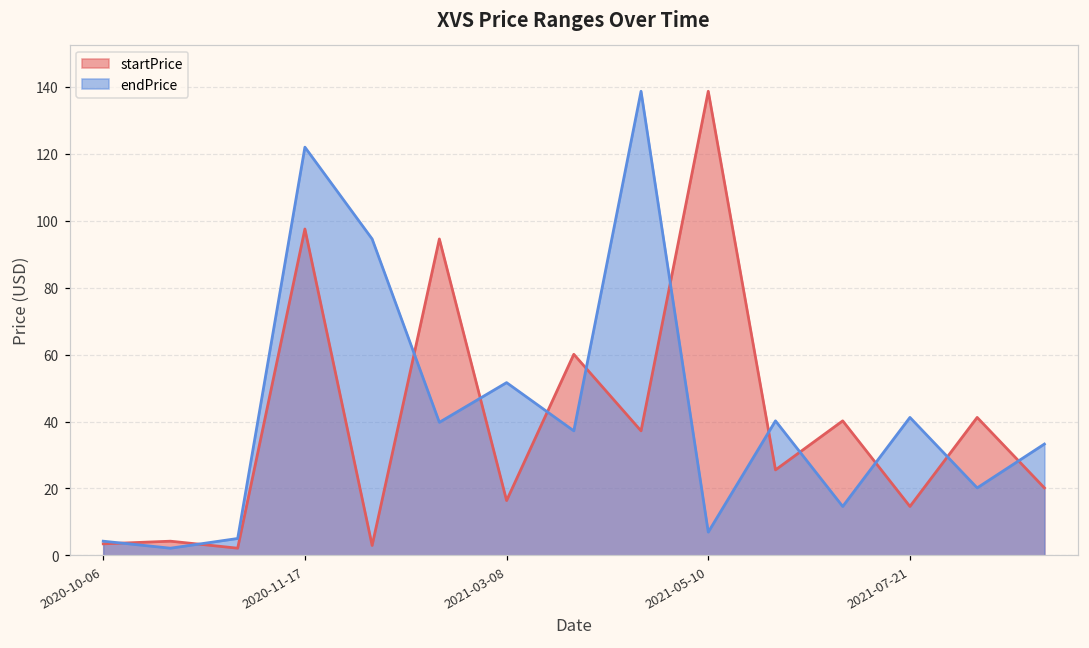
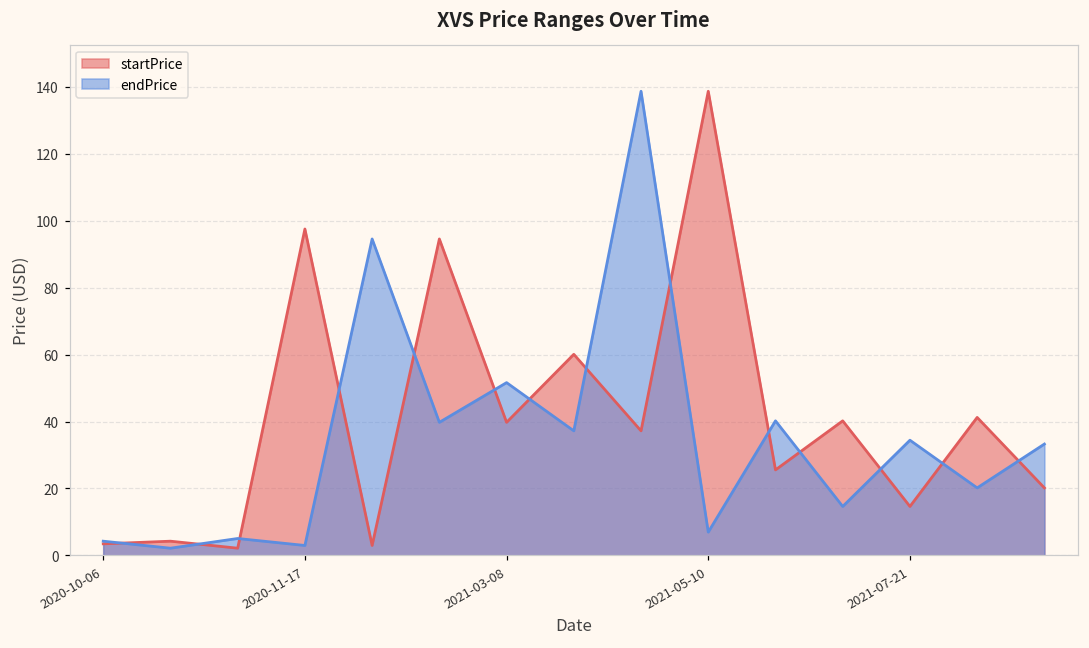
endPrice, 2020-11-17: 122 -> 3
startPrice, 2021-03-08: 16 -> 40
endPrice, 2021-07-21: 41 -> 34
